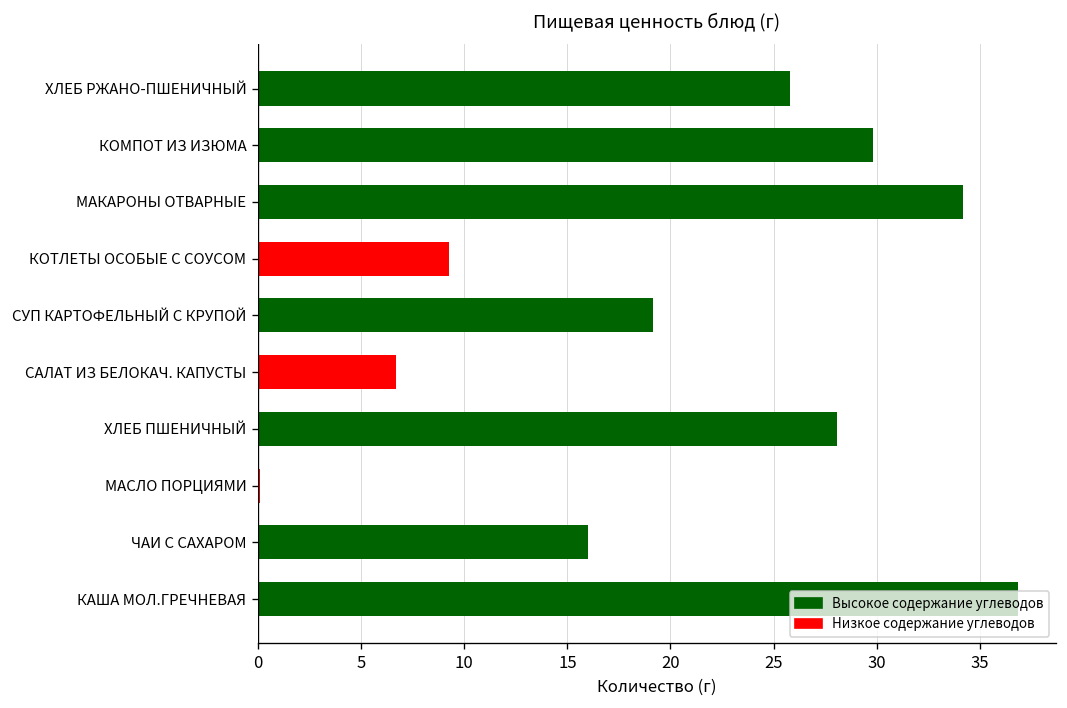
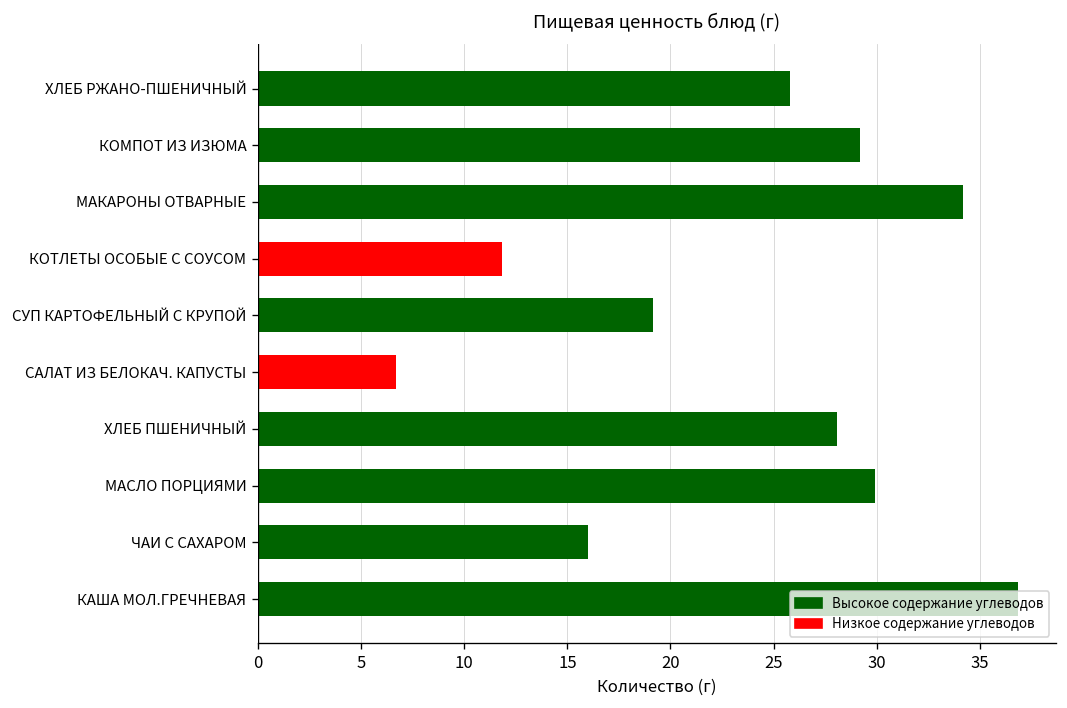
КОМПОТ ИЗ ИЗЮМА: 29.9 -> 29.2
КОТЛЕТЫ ОСОБЫЕ С СОУСОМ: 9.3 -> 11.8
МАСЛО ПОРЦИЯМИ: 0.1 -> 29.9
